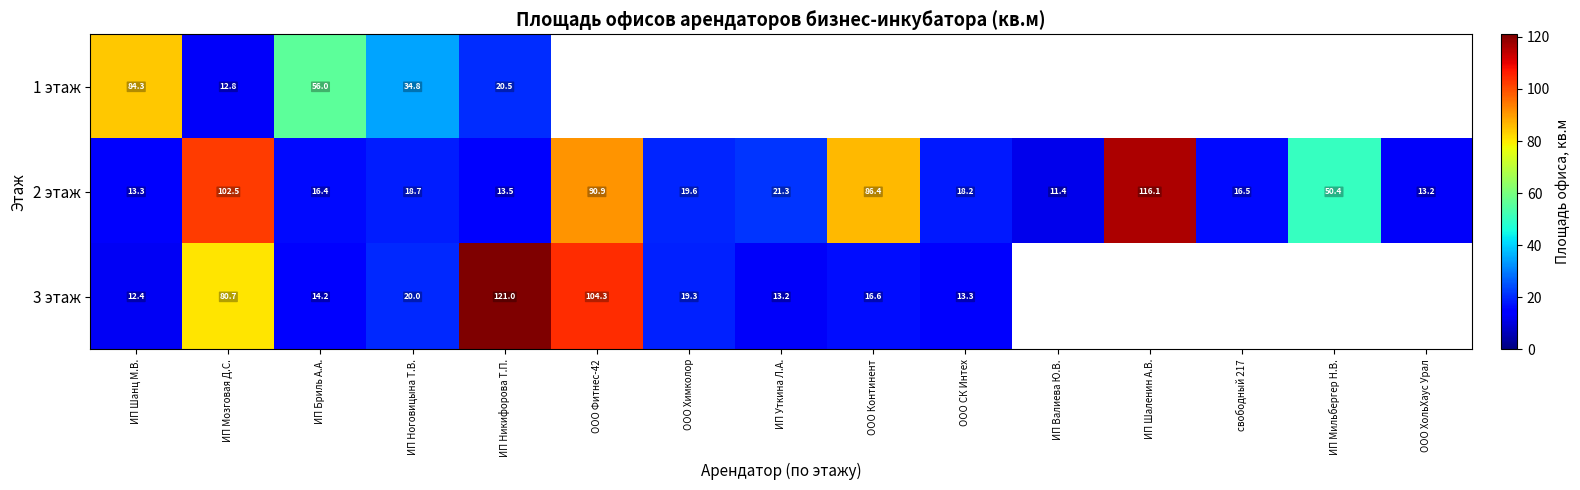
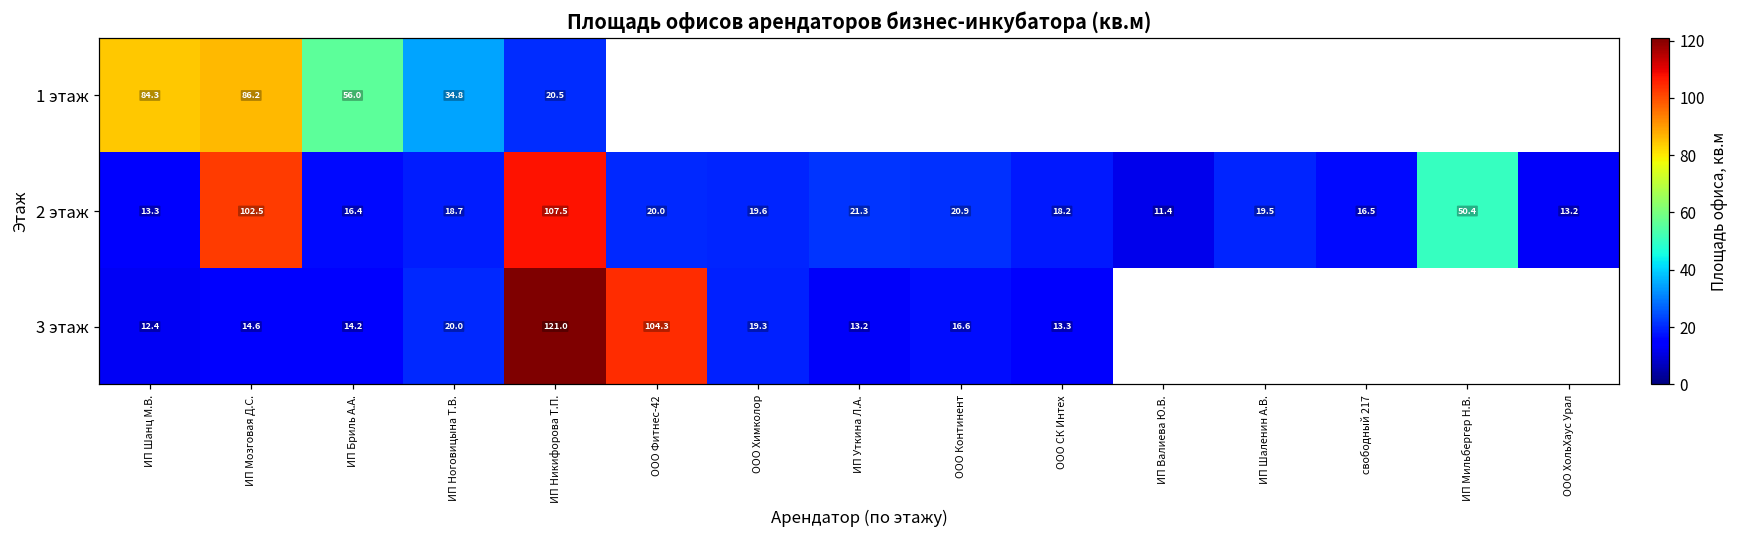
1 этаж, ИП Мозговая Д.С.: 12.8 -> 86.2
2 этаж, ИП Никифорова Т.П.: 13.5 -> 107.5
2 этаж, ООО Фитнес-42: 90.9 -> 20.0
2 этаж, ООО Континент: 86.4 -> 20.9
2 этаж, ИП Шаленин А.В.: 116.1 -> 19.5
3 этаж, ИП Мозговая Д.С.: 80.7 -> 14.6
